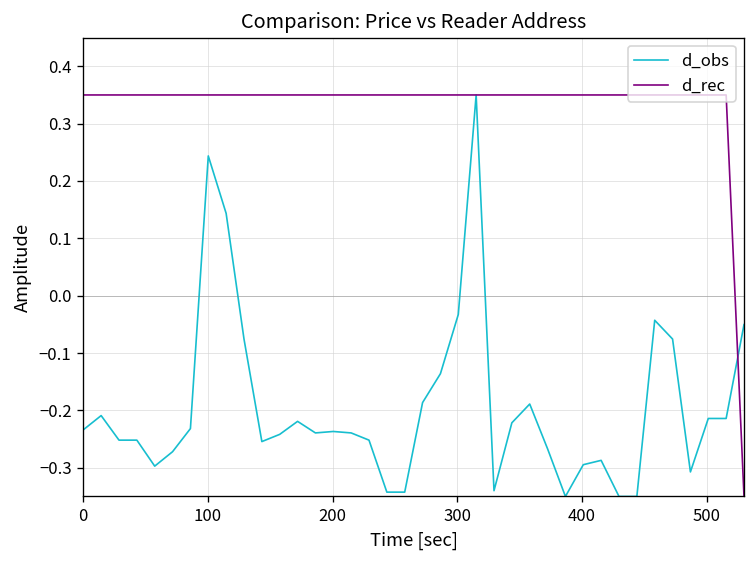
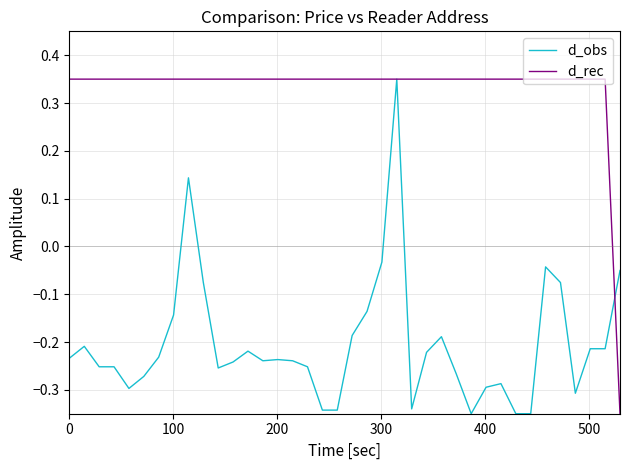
d_obs, 100: 0.24 -> -0.14
